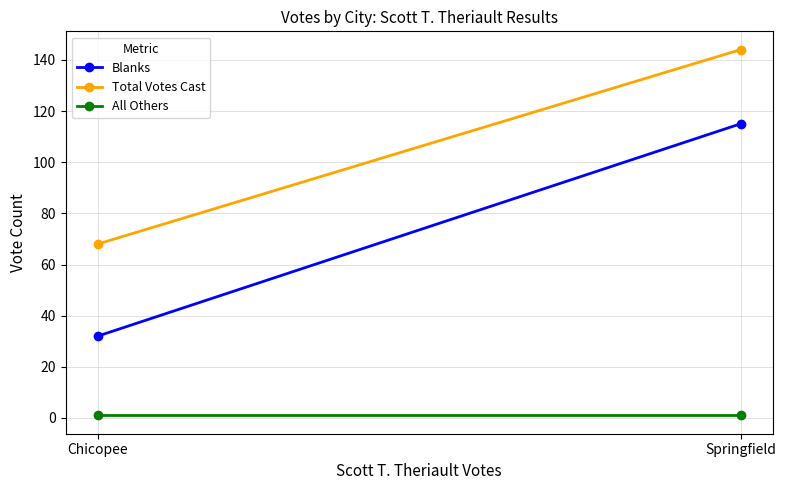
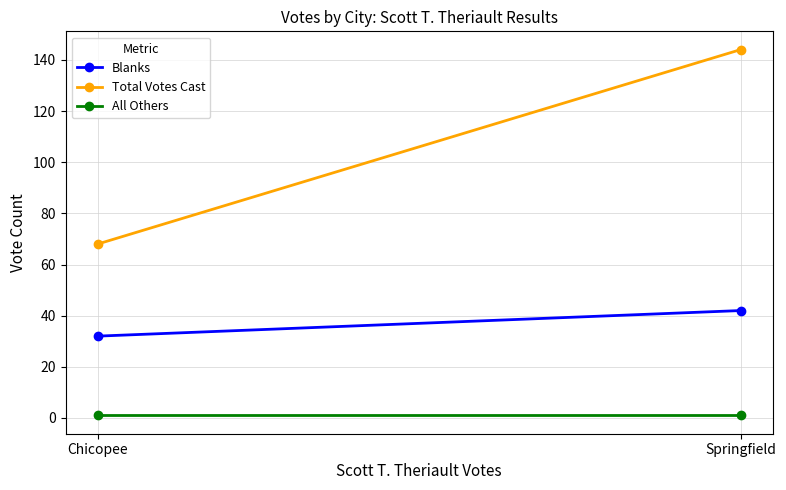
Blanks, Springfield: 115 -> 42
